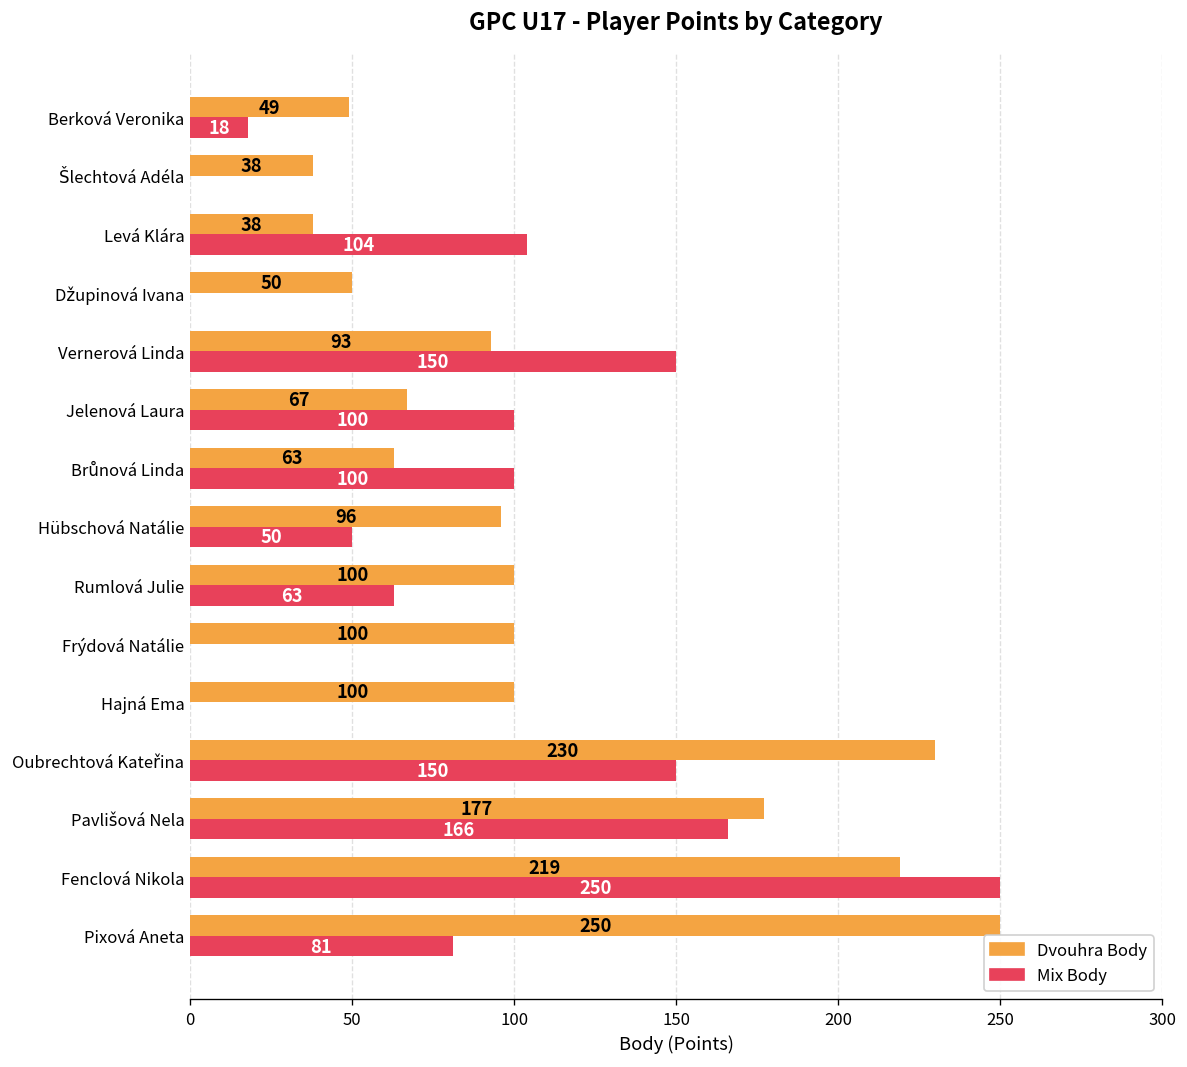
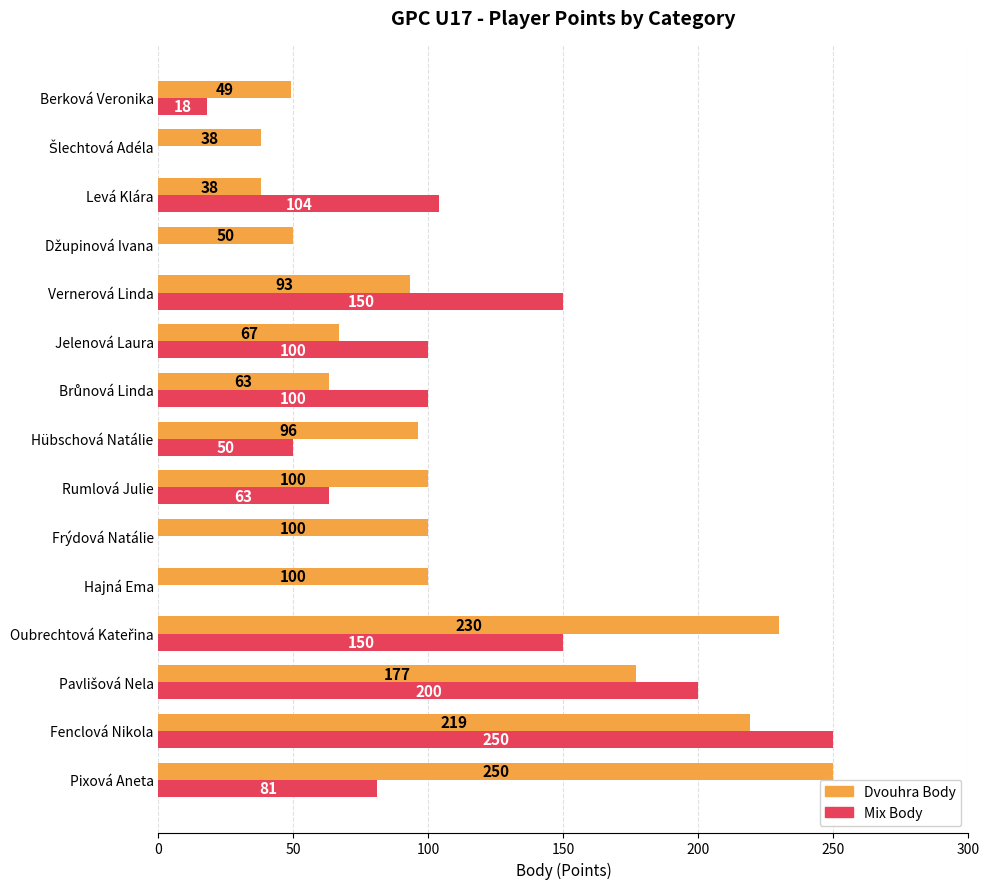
Mix Body, Pavlišová Nela: 166 -> 200
